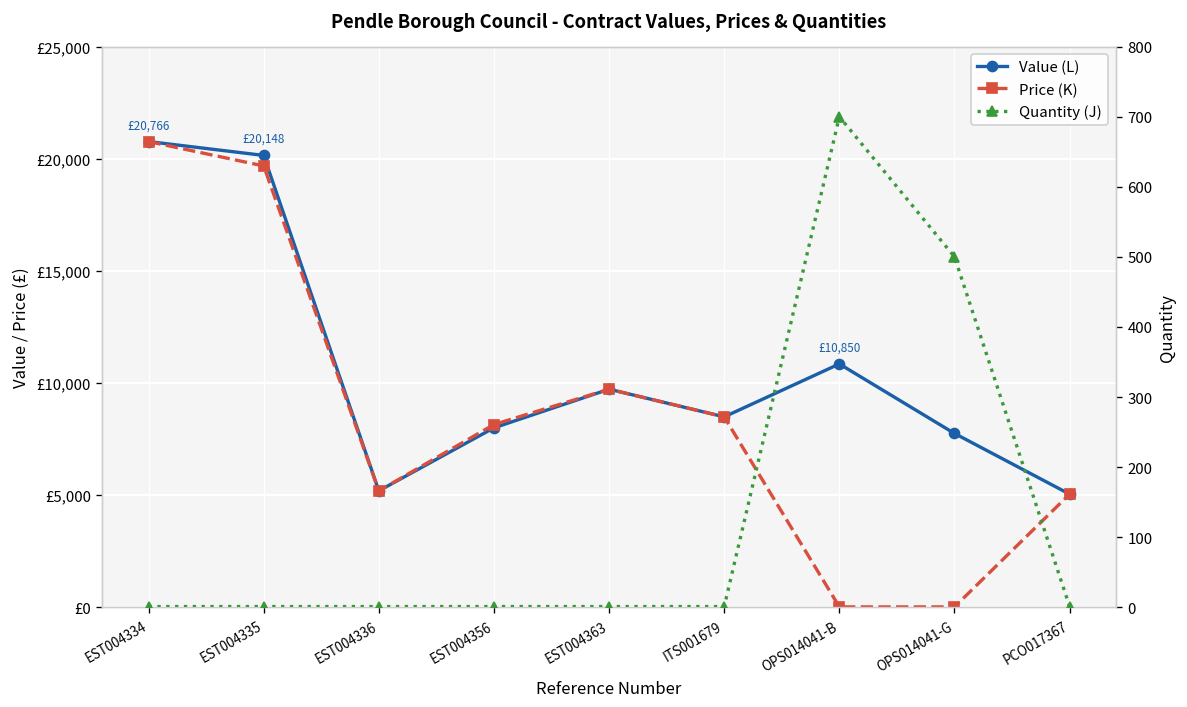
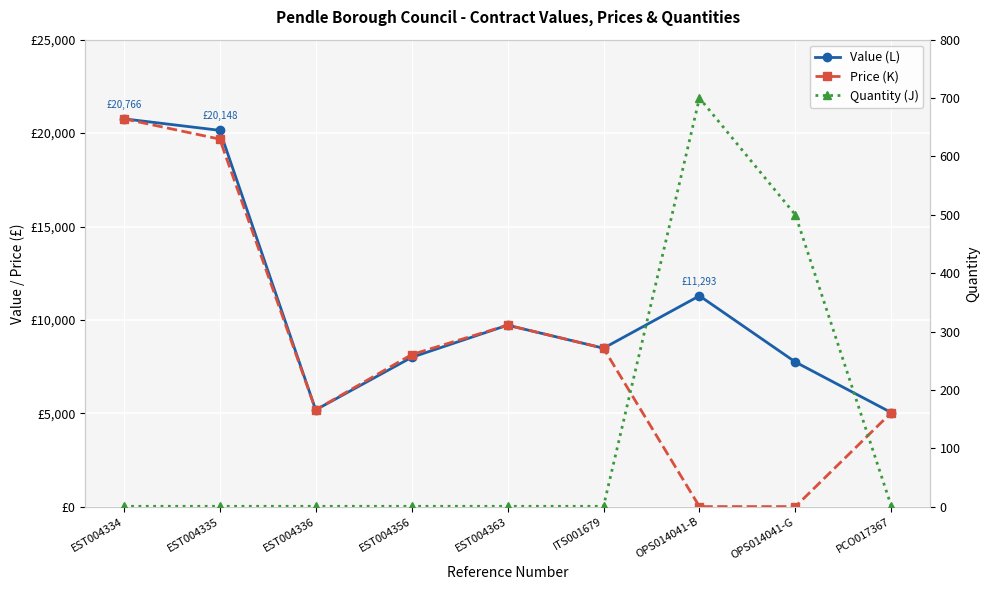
Value (L), OPS014041-B: £10,850 -> £11,293
